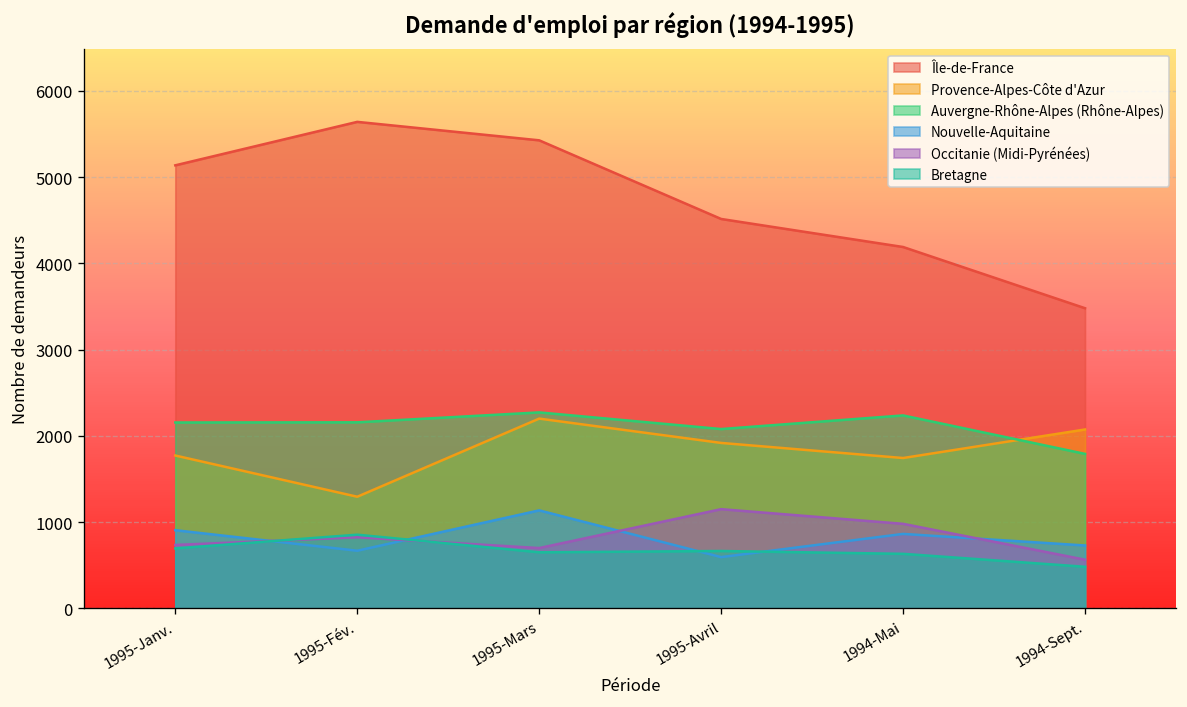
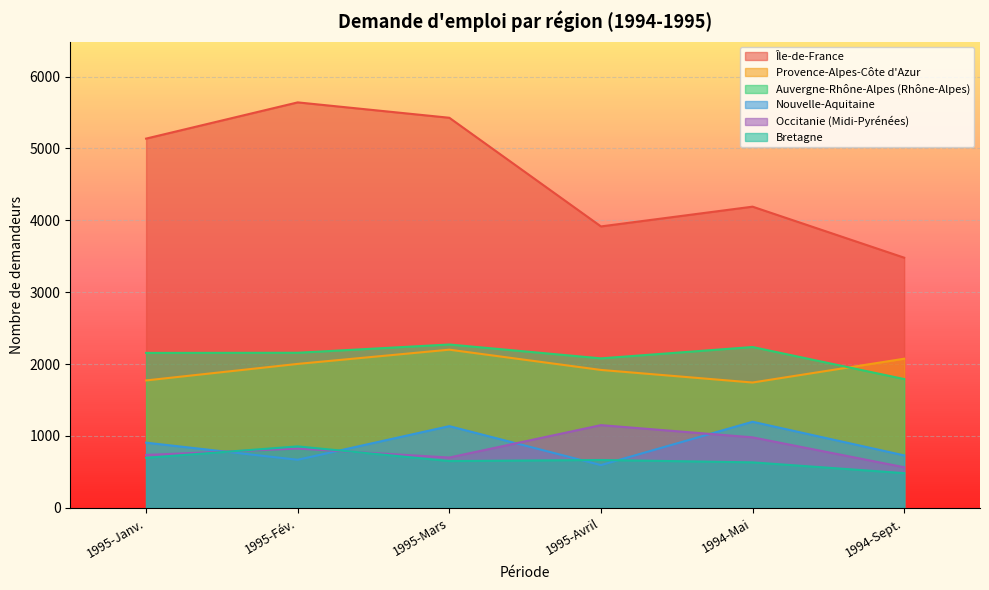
Provence-Alpes-Côte d'Azur, 1995-Fév.: 1300 -> 2000
Île-de-France, 1995-Avril: 4500 -> 3900
Nouvelle-Aquitaine, 1994-Mai: 900 -> 1200
